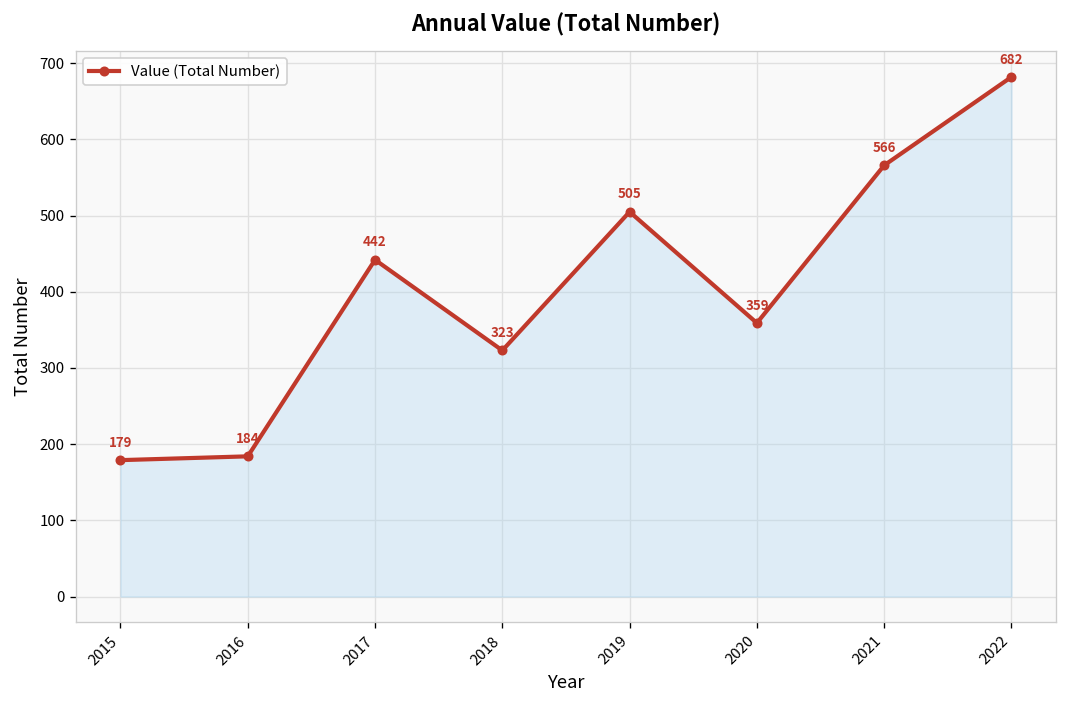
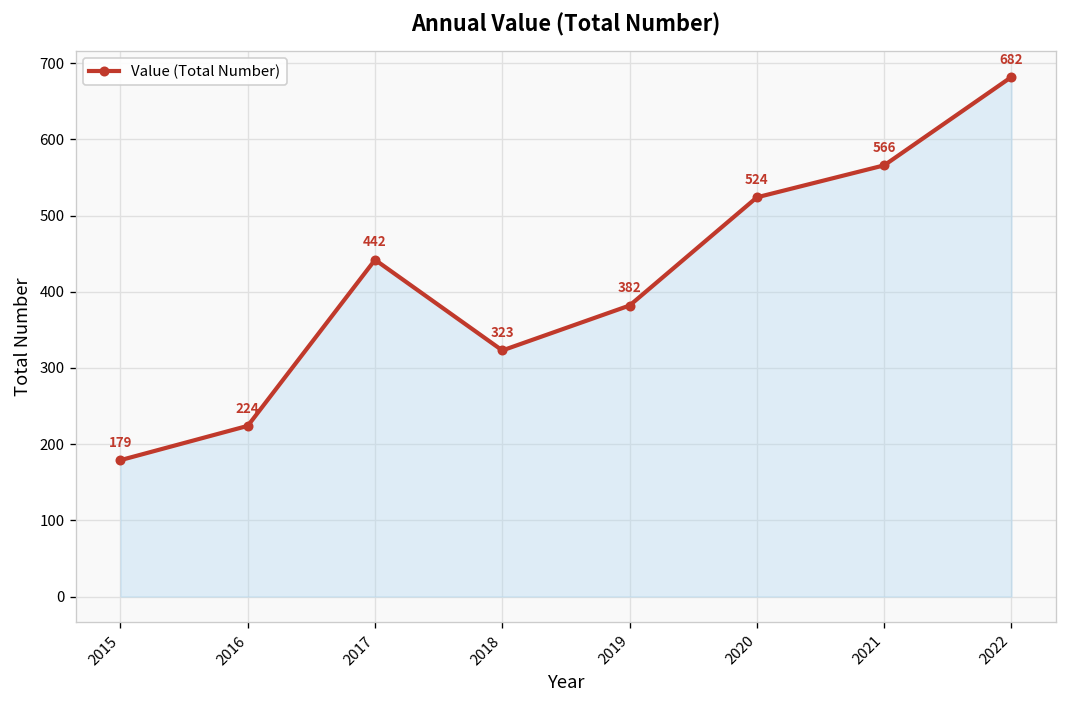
2016: 184 -> 224
2019: 505 -> 382
2020: 359 -> 524
